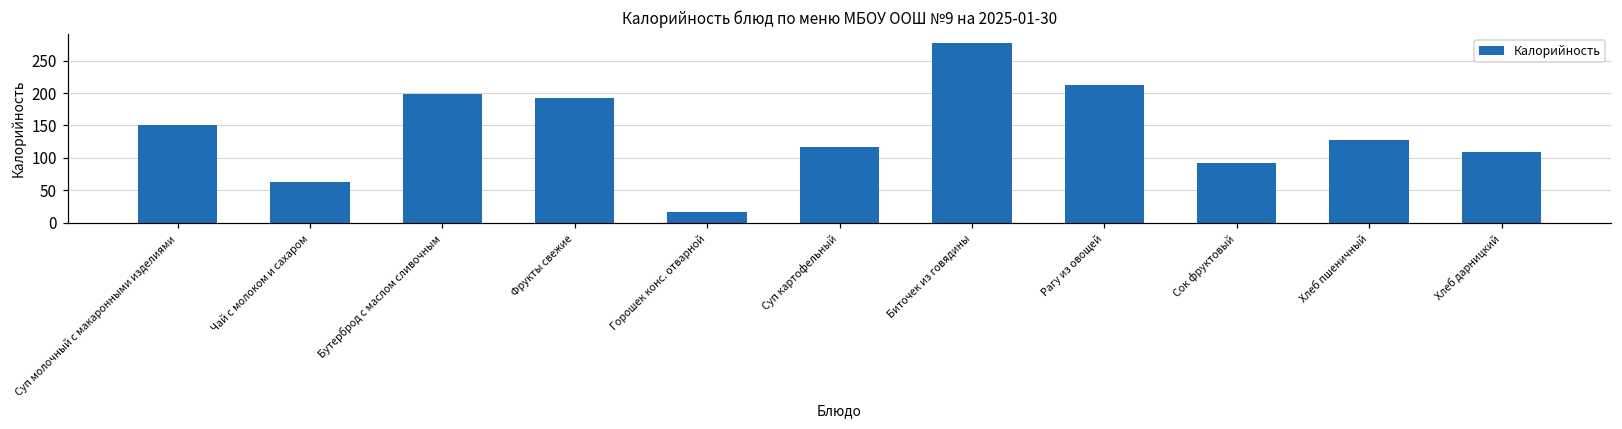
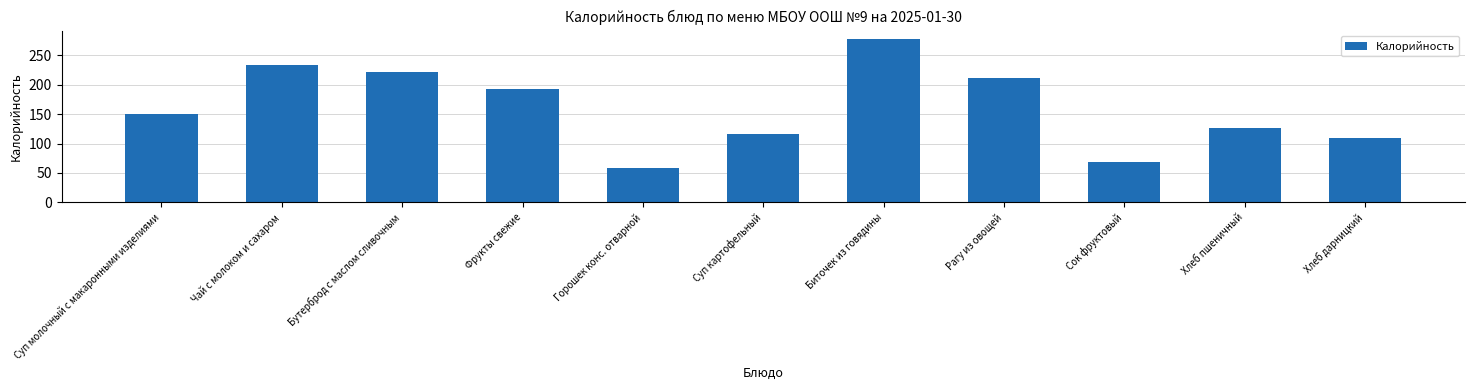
Чай с молоком и сахаром: 60 -> 230
Бутерброд с маслом сливочным: 200 -> 220
Горошек конс. отварной: 20 -> 60
Сок фруктовый: 90 -> 70
